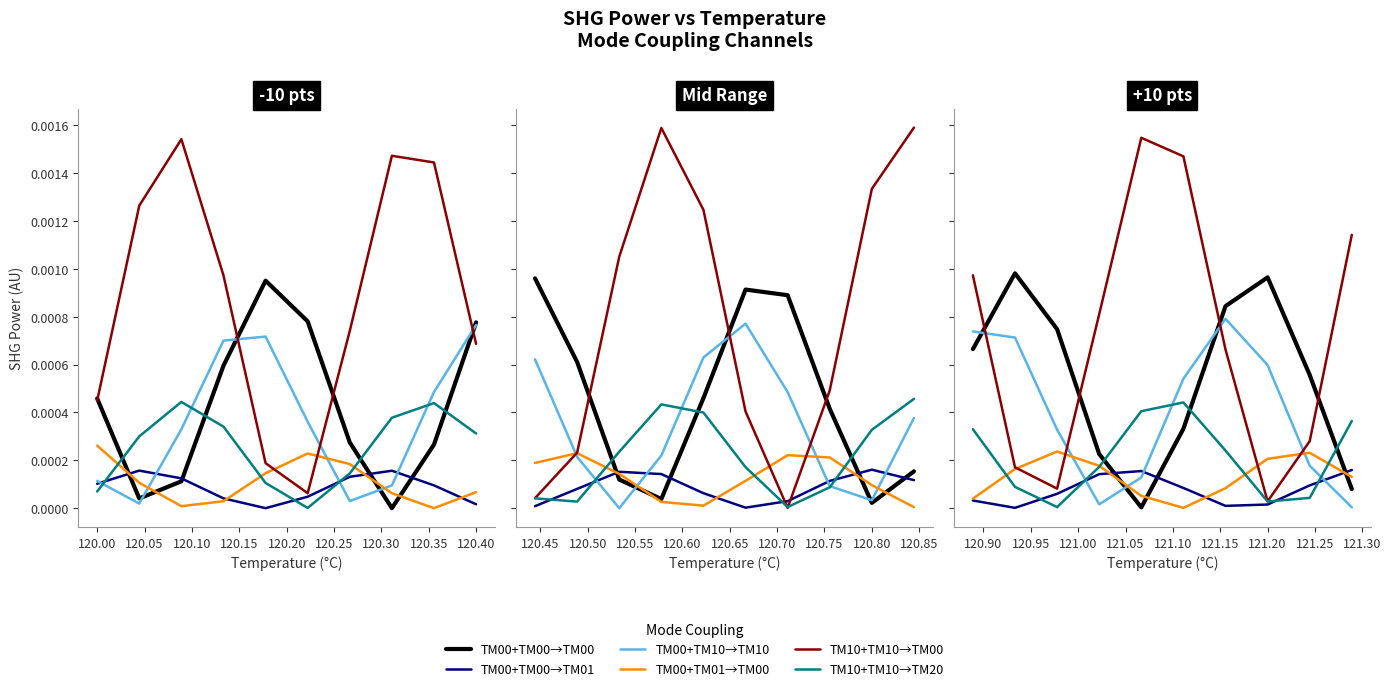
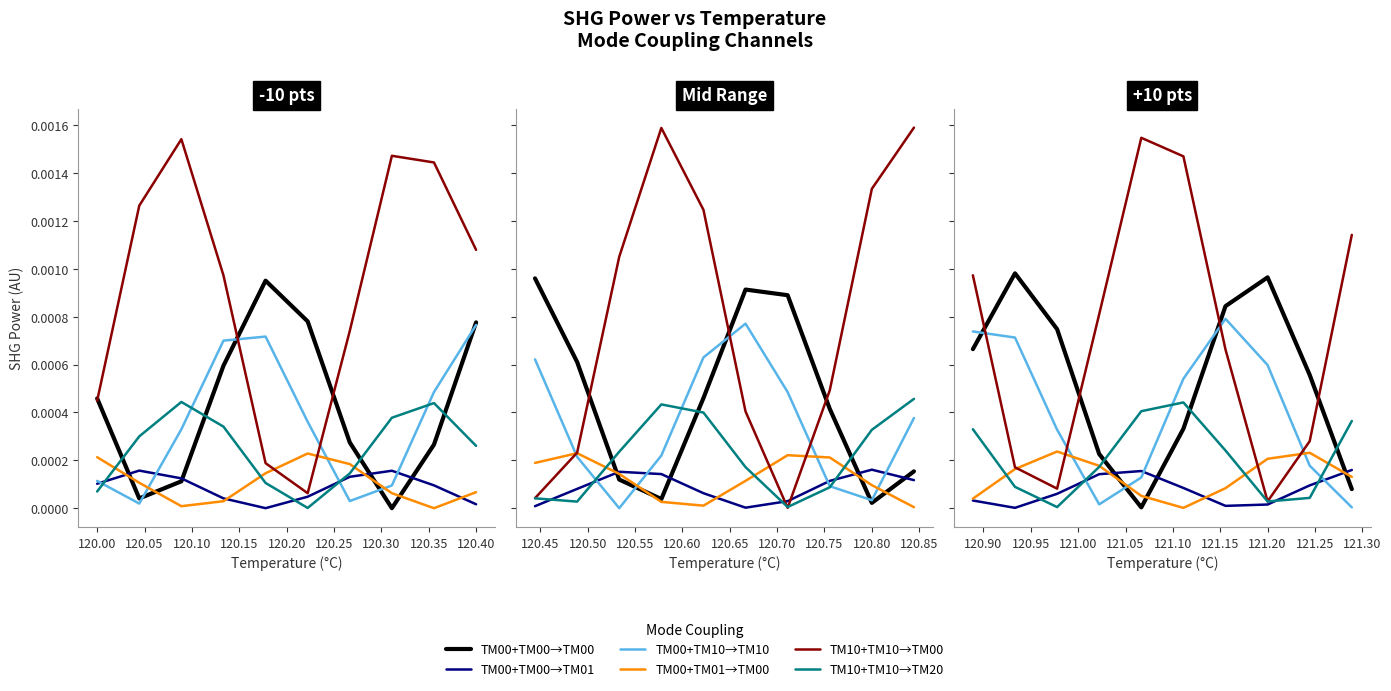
-10 pts, TM00+TM01→TM00, 120.00: 0.00026 -> 0.00021
-10 pts, TM10+TM10→TM00, 120.40: 0.00069 -> 0.00108
-10 pts, TM10+TM10→TM20, 120.40: 0.00031 -> 0.00026
